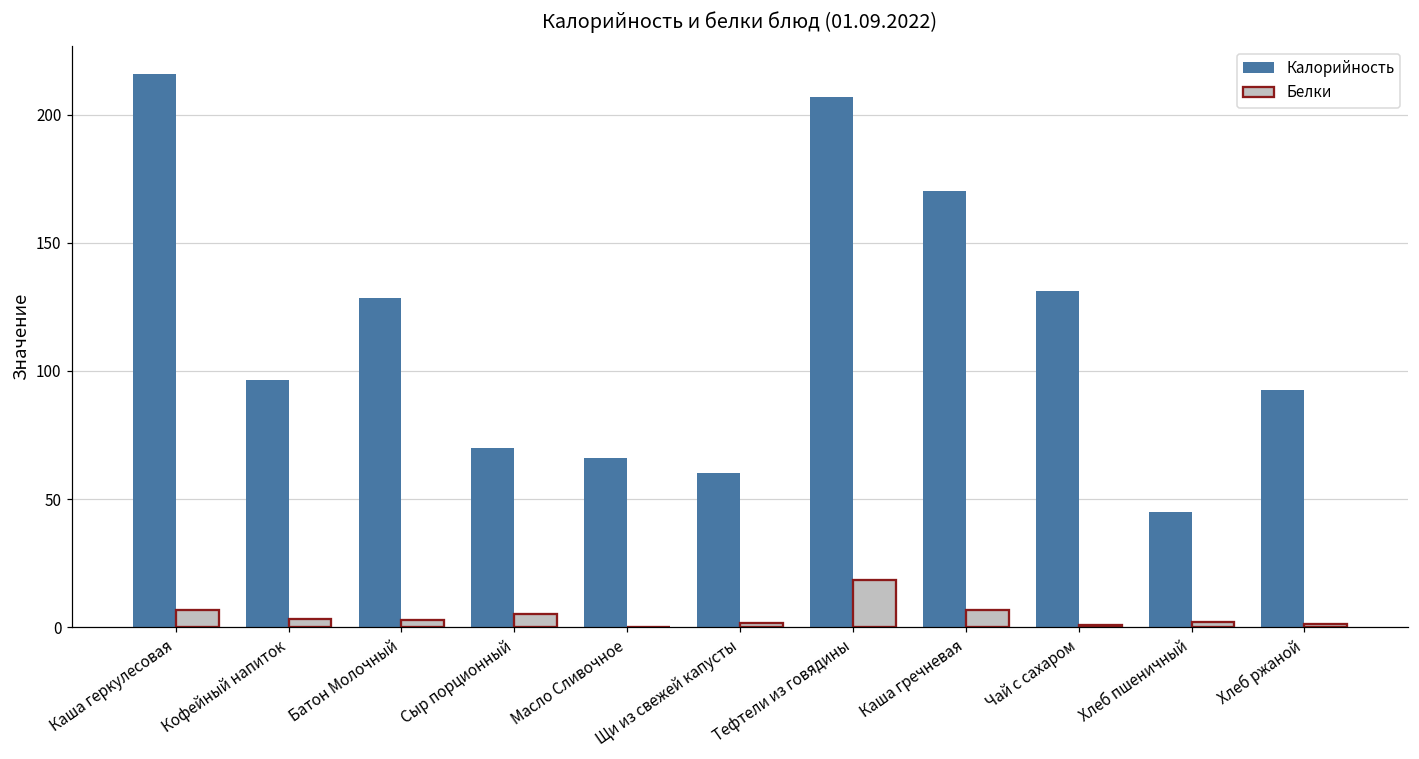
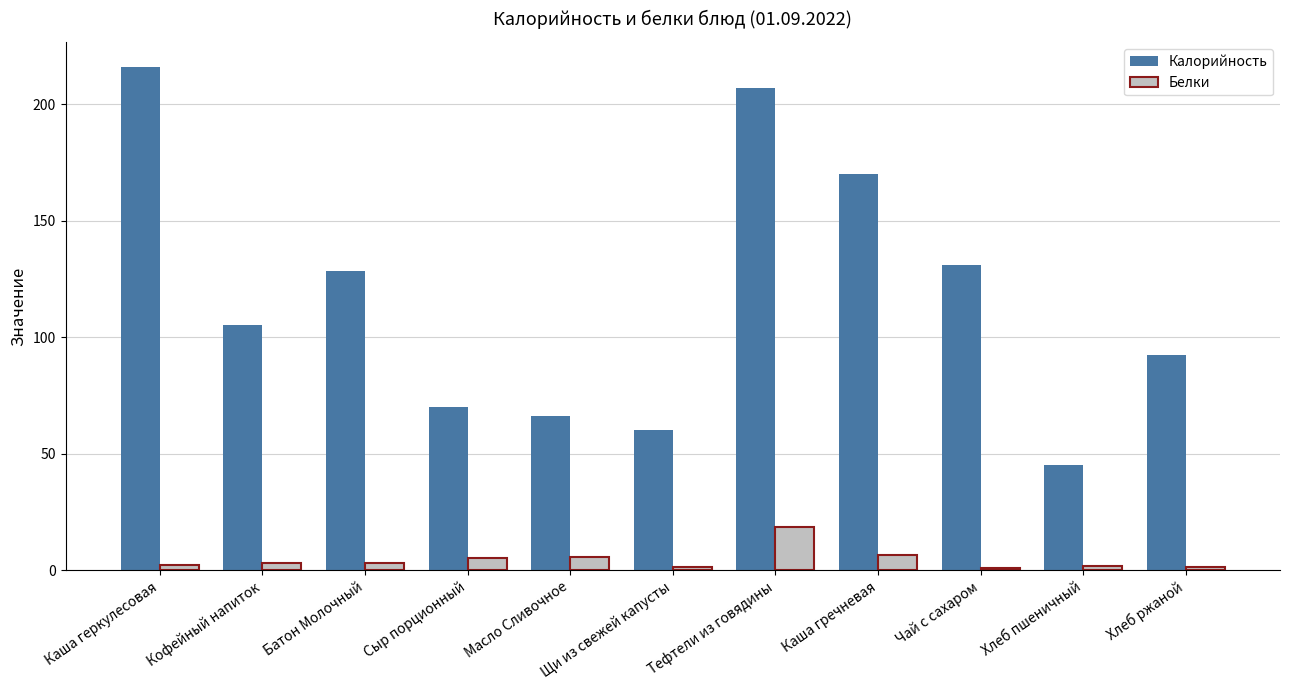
Белки, Каша геркулесовая: 7 -> 2
Калорийность, Кофейный напиток: 96 -> 105
Белки, Масло Сливочное: 0 -> 6
